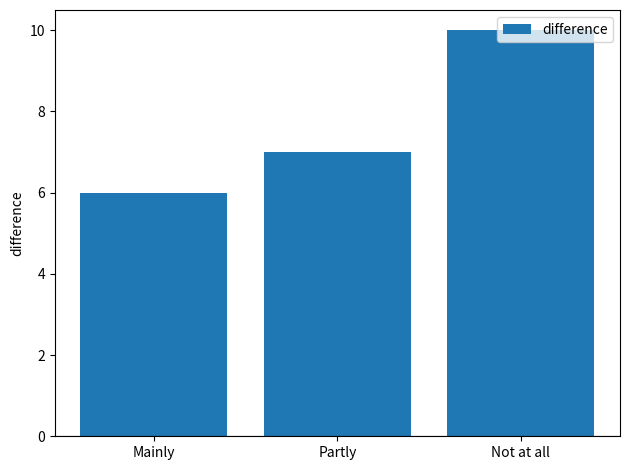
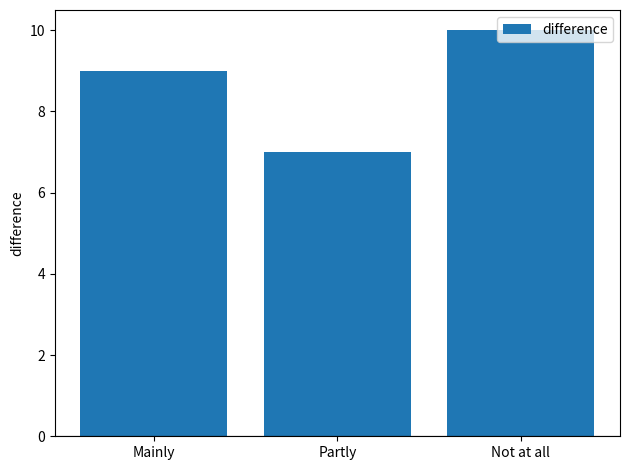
Mainly: 6 -> 9
